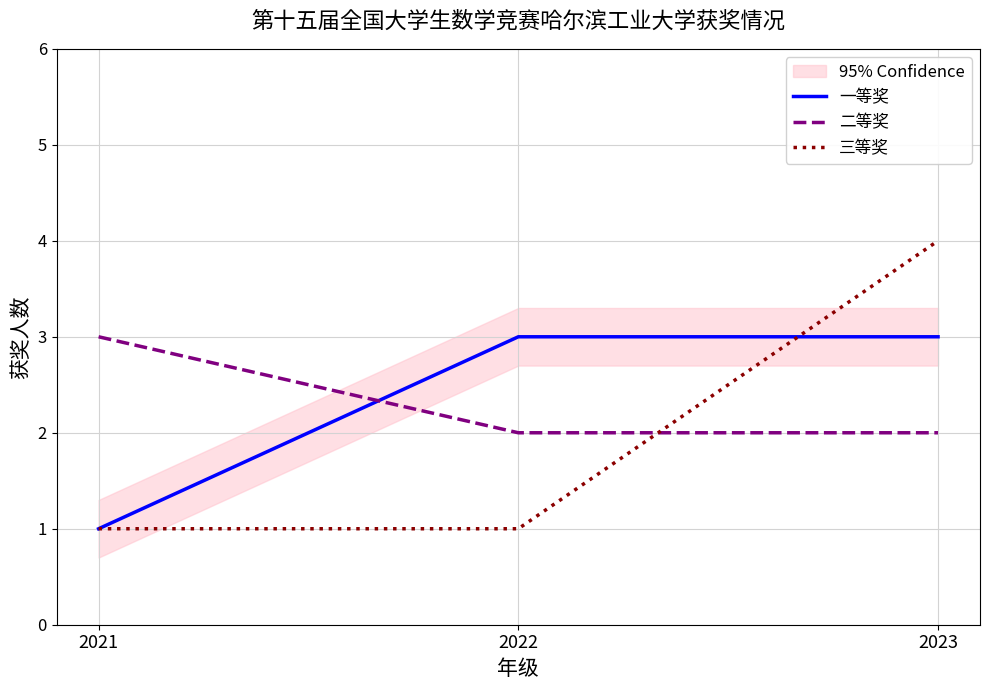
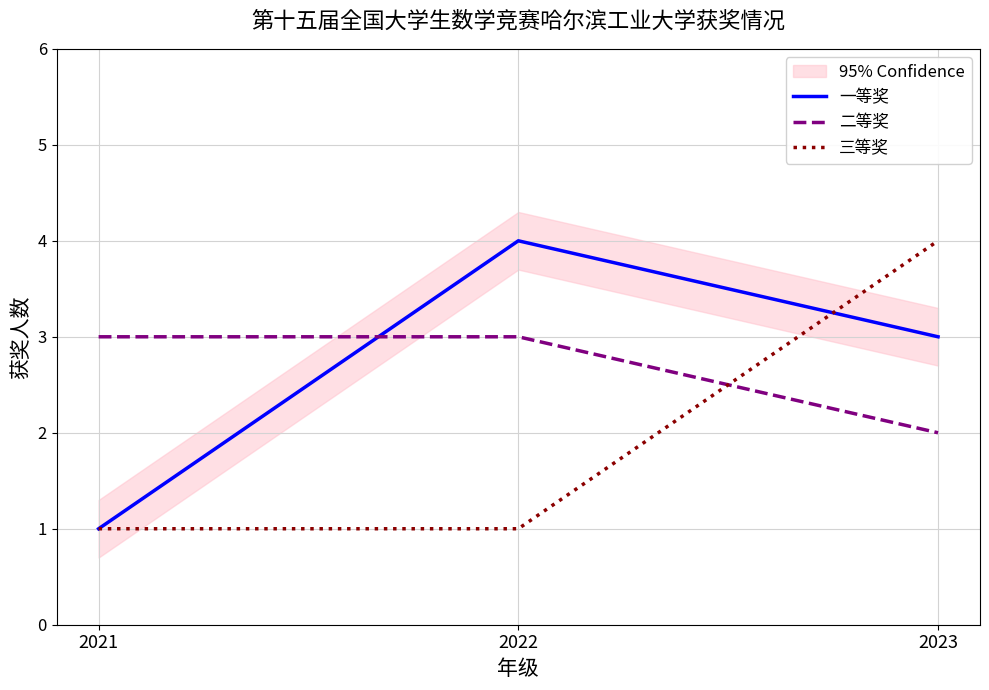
一等奖, 2022: 3 -> 4
二等奖, 2022: 2 -> 3
